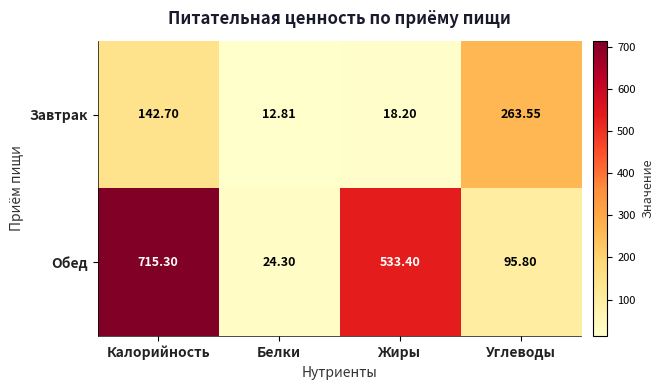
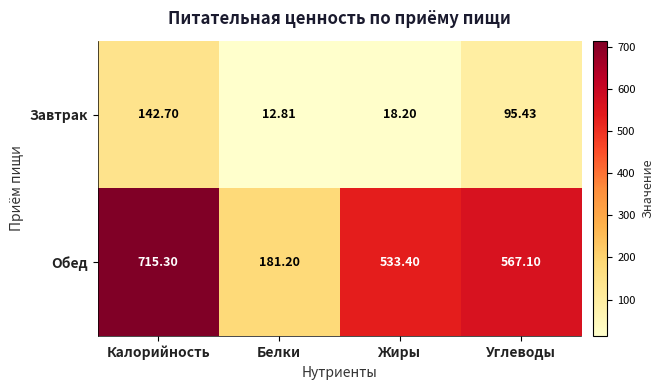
Завтрак, Углеводы: 263.55 -> 95.43
Обед, Белки: 24.30 -> 181.20
Обед, Углеводы: 95.80 -> 567.10
